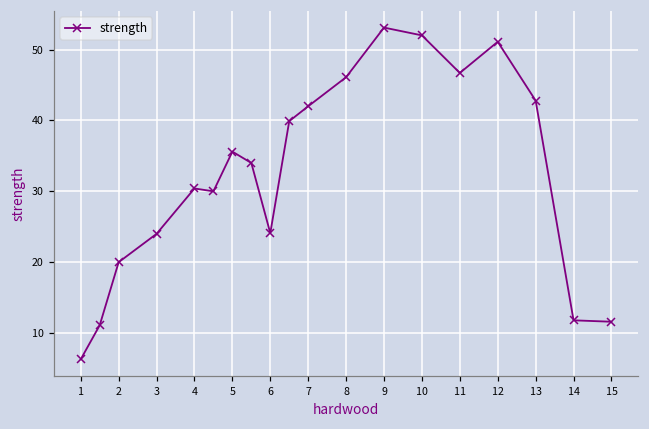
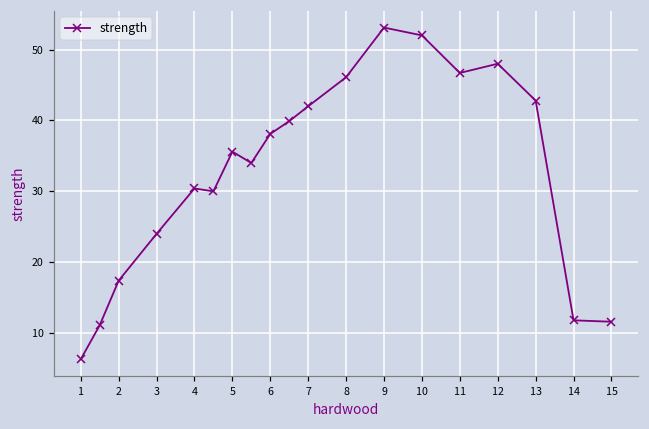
2: 20 -> 17
6: 24 -> 38
12: 51 -> 48
